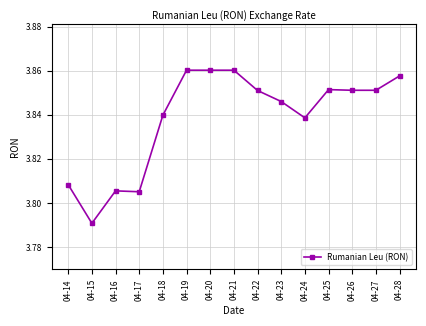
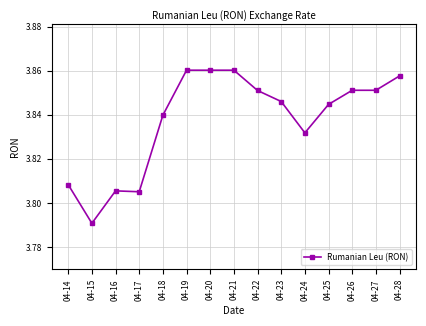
04-24: 3.839 -> 3.832
04-25: 3.851 -> 3.845
